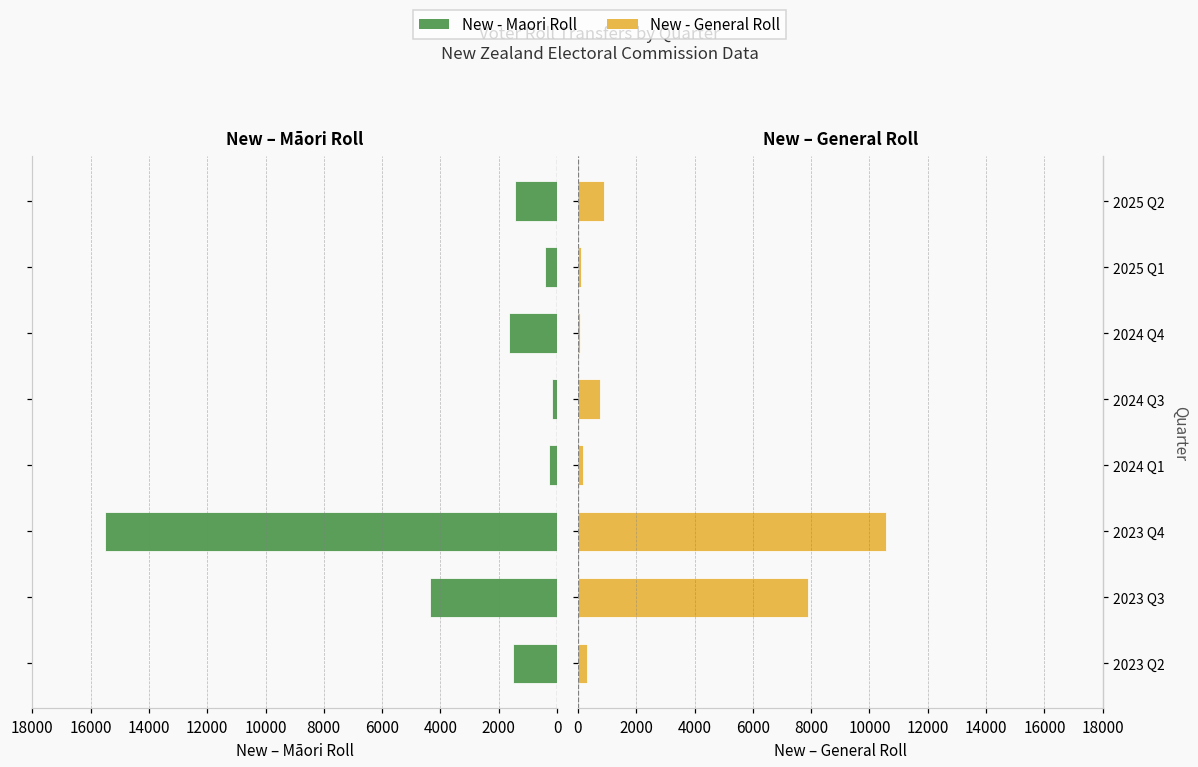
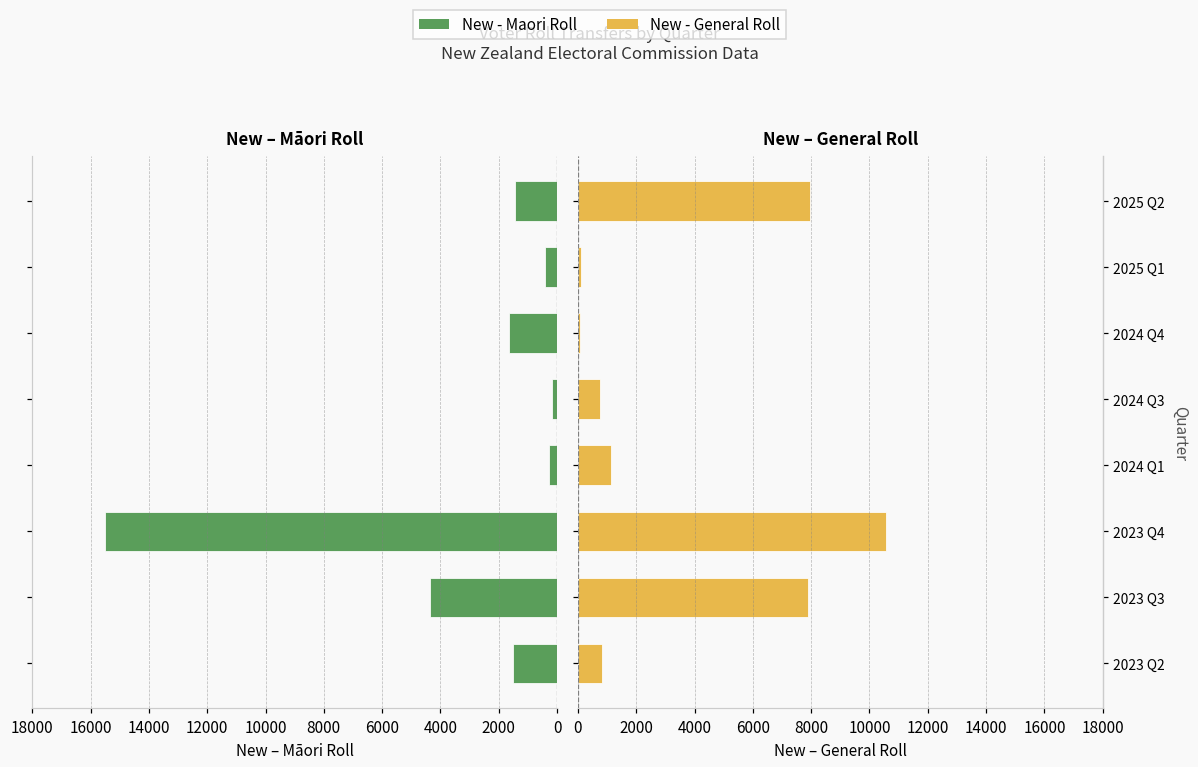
New – General Roll, 2025 Q2: 900 -> 8000
New – General Roll, 2024 Q1: 200 -> 1100
New – General Roll, 2023 Q2: 300 -> 800
